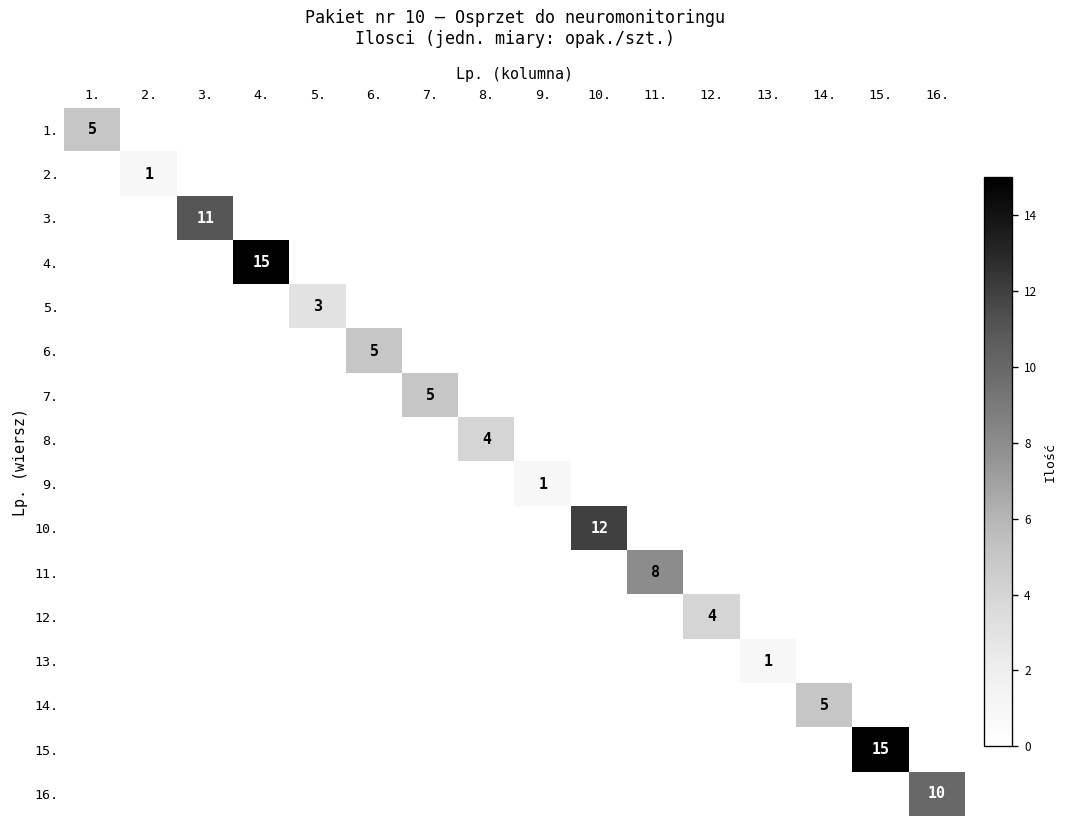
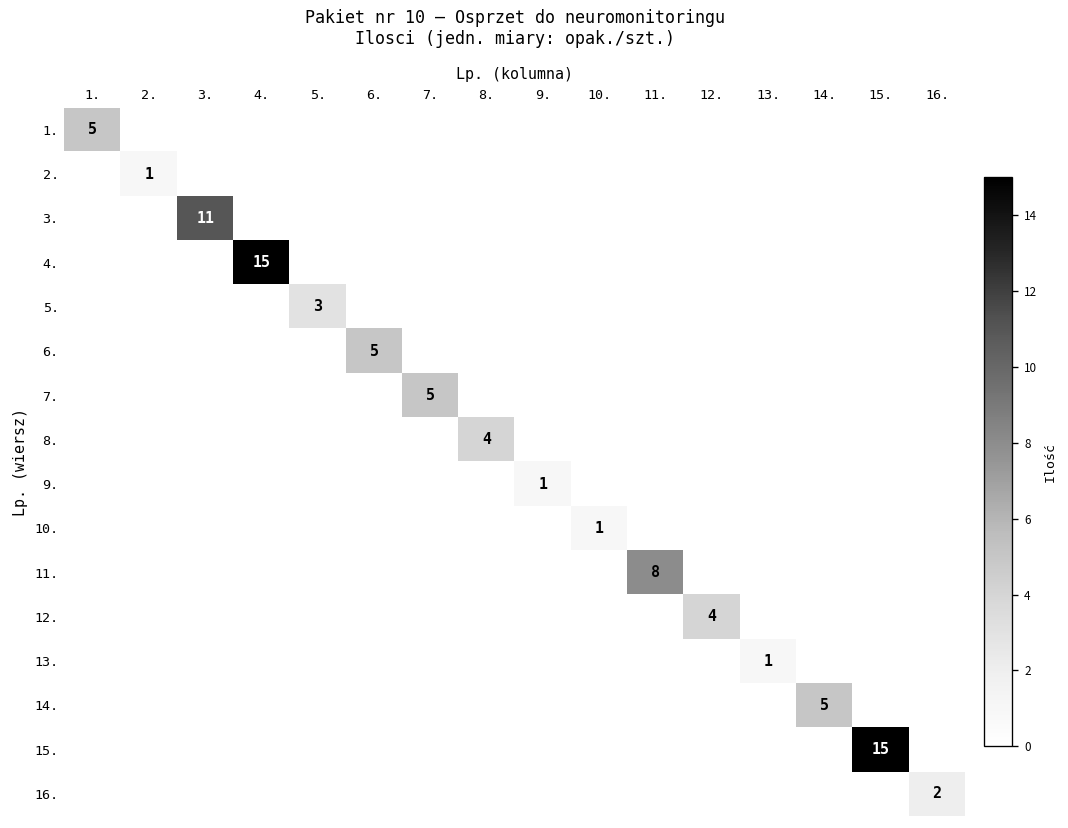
10., 10.: 12 -> 1
16., 16.: 10 -> 2
